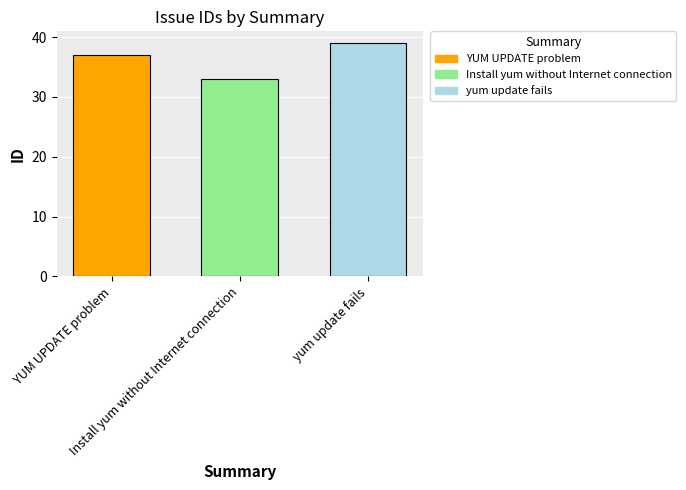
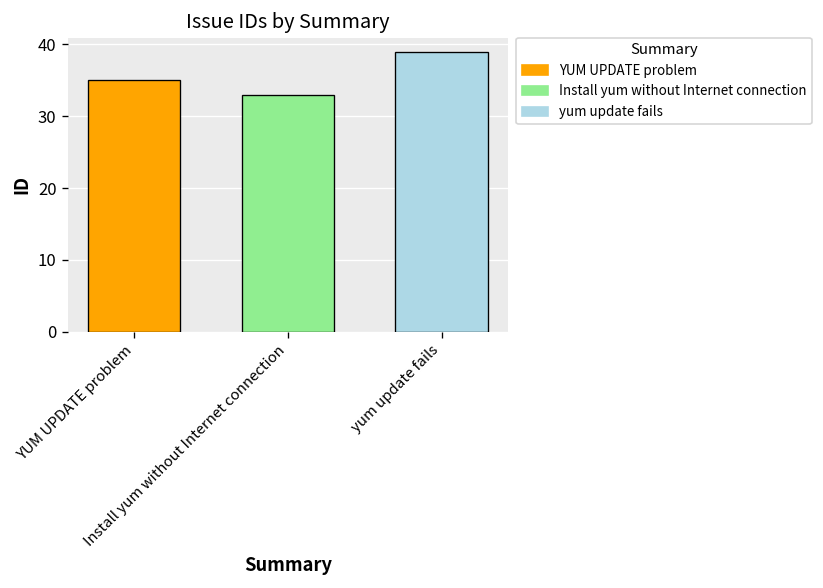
YUM UPDATE problem: 37 -> 35
